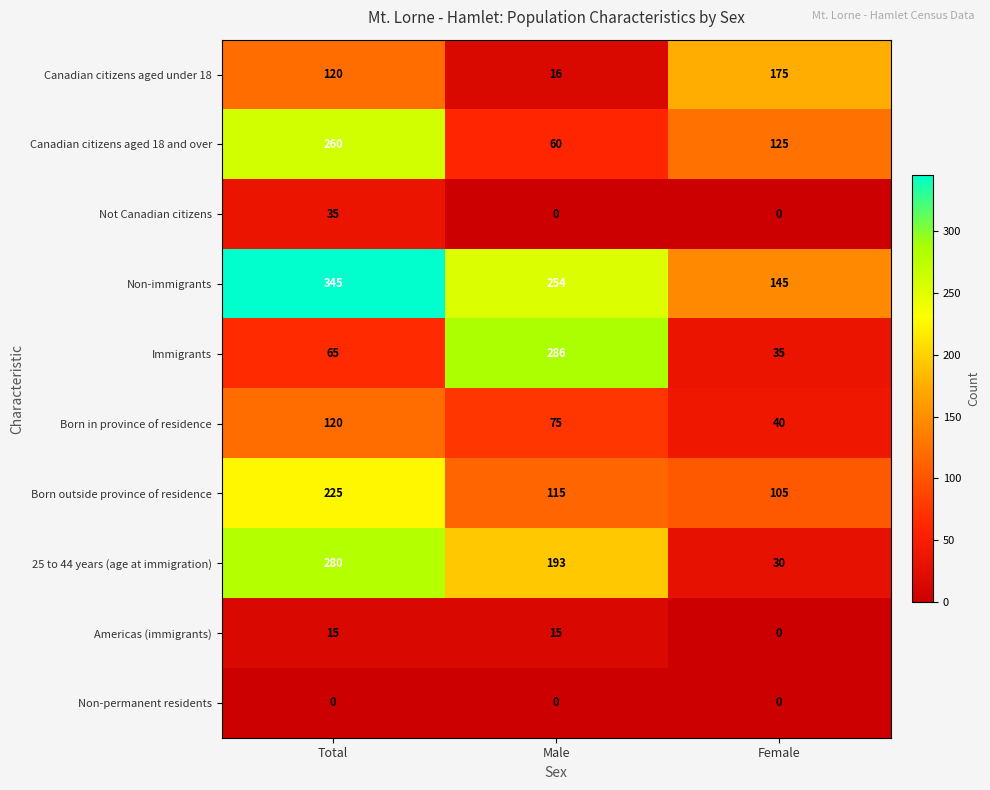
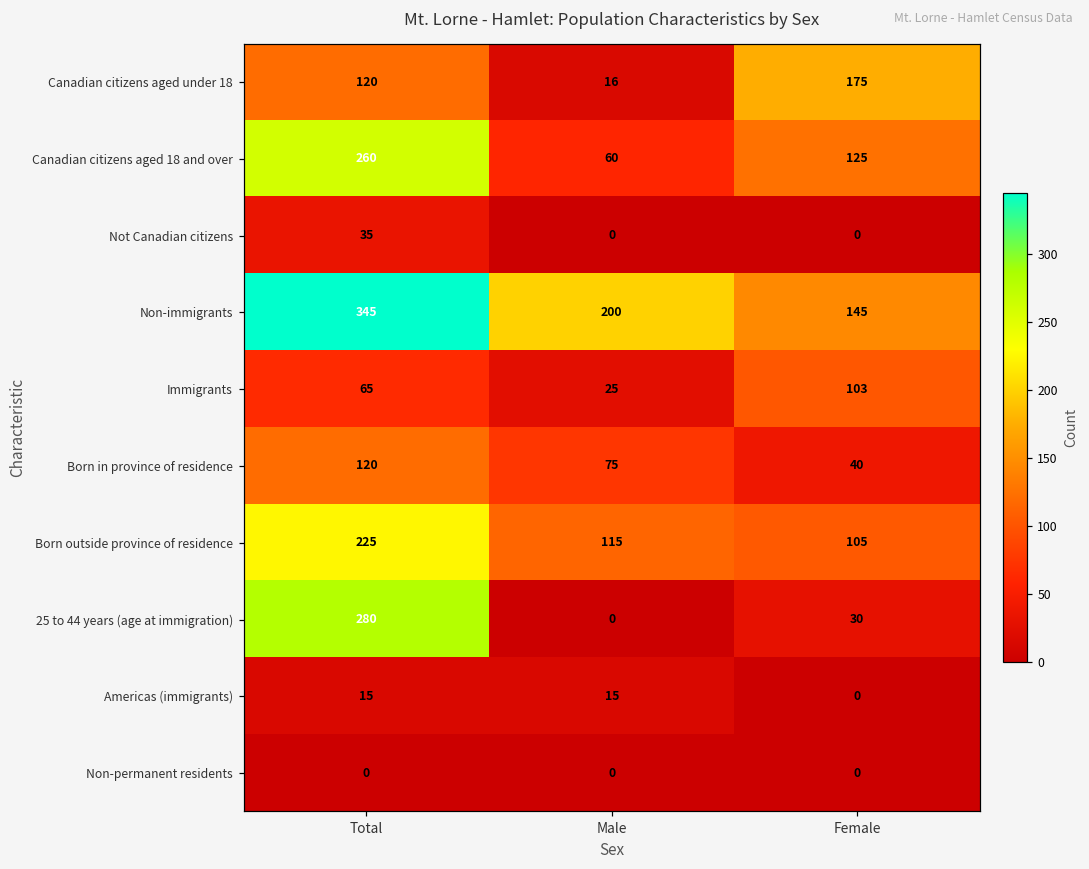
Non-immigrants, Male: 254 -> 200
Immigrants, Male: 286 -> 25
Immigrants, Female: 35 -> 103
25 to 44 years (age at immigration), Male: 193 -> 0
